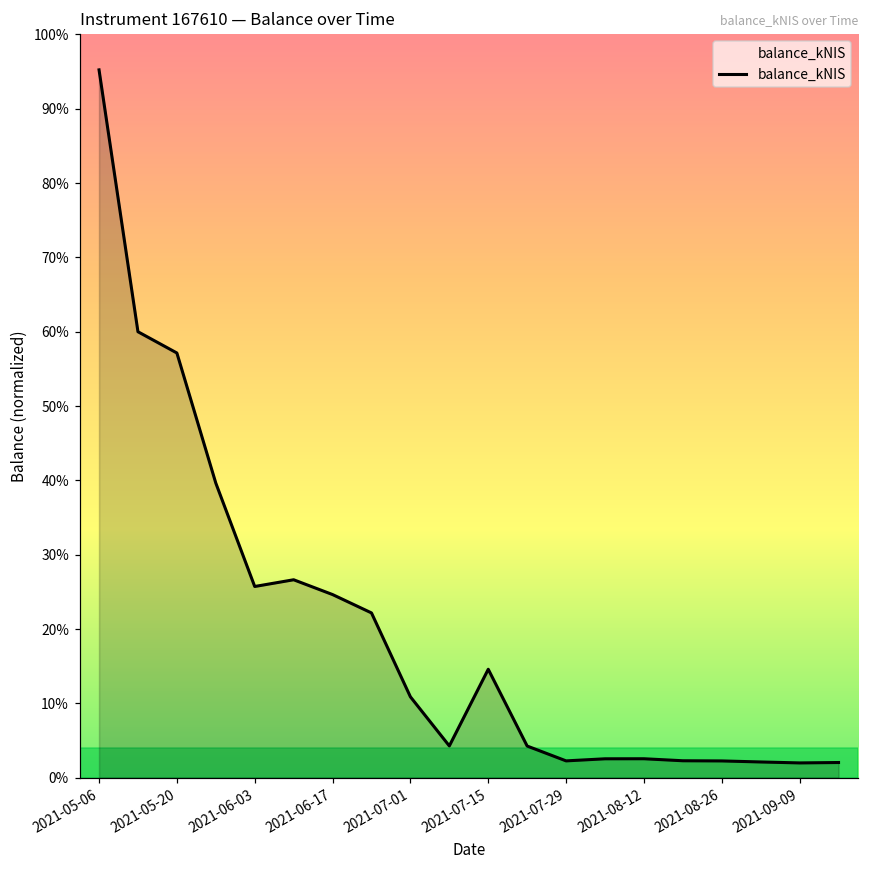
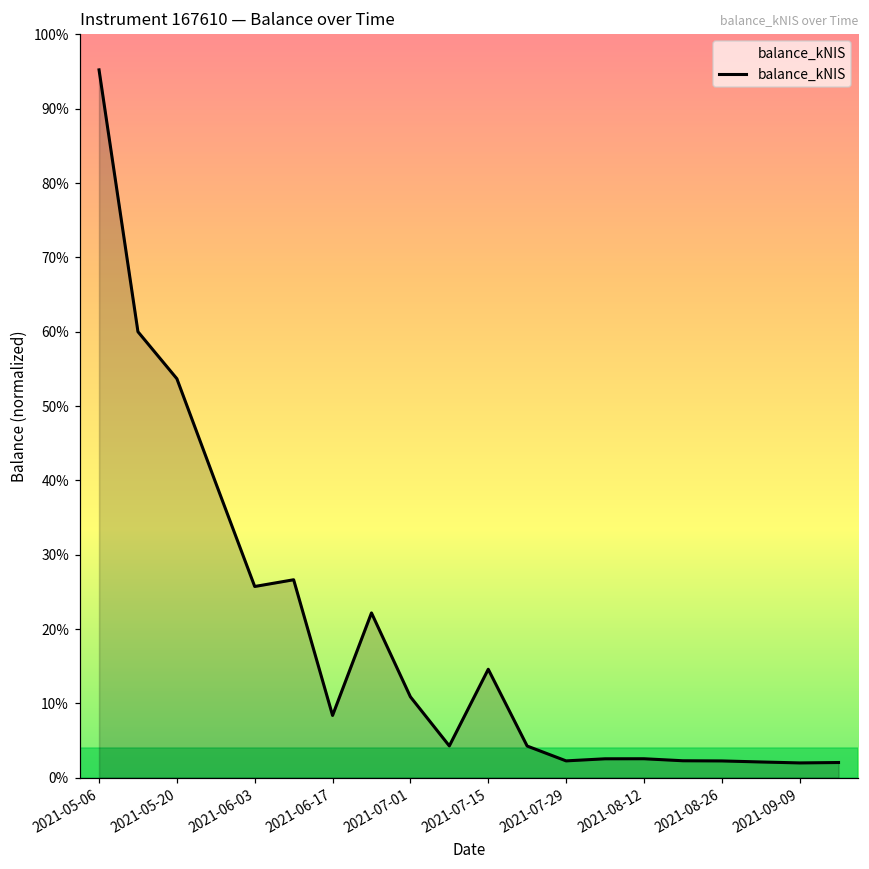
2021-05-20: 57% -> 54%
2021-06-17: 25% -> 8%
